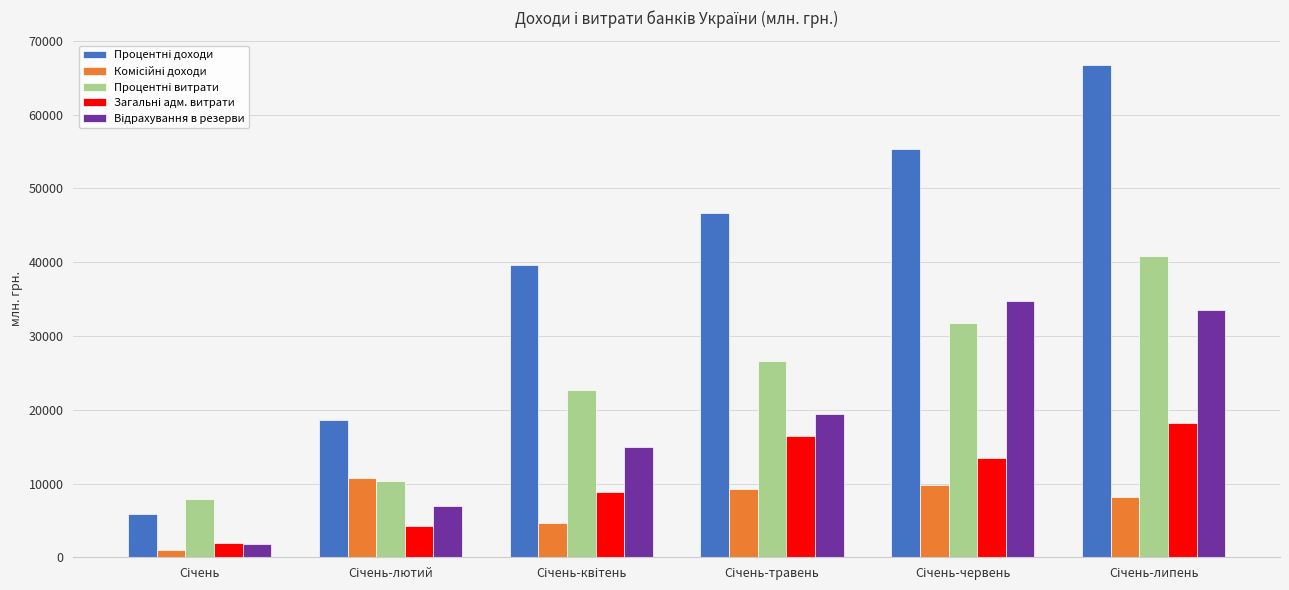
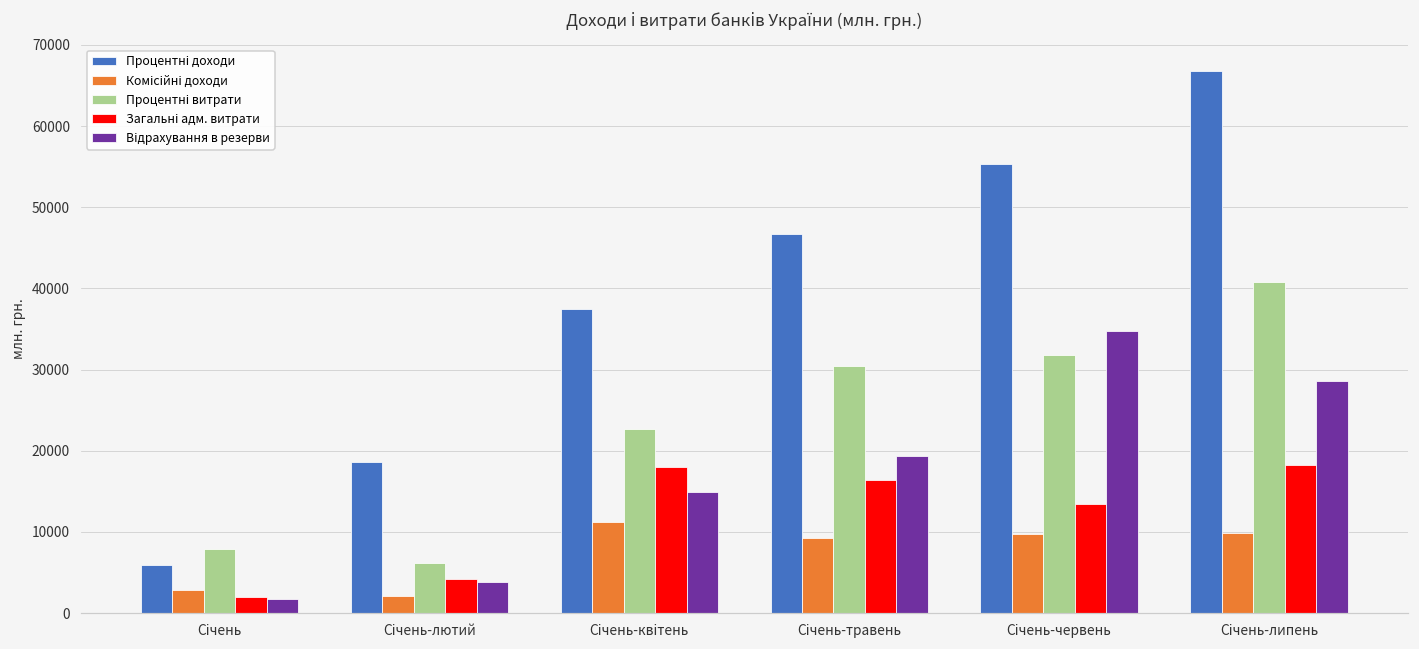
Комісійні доходи, Січень: 1000 -> 3000
Комісійні доходи, Січень-лютий: 11000 -> 2000
Процентні витрати, Січень-лютий: 10000 -> 6000
Відрахування в резерви, Січень-лютий: 7000 -> 4000
Процентні доходи, Січень-квітень: 40000 -> 37000
Комісійні доходи, Січень-квітень: 5000 -> 11000
Загальні адм. витрати, Січень-квітень: 9000 -> 18000
Процентні витрати, Січень-травень: 27000 -> 30000
Комісійні доходи, Січень-липень: 8000 -> 10000
Відрахування в резерви, Січень-липень: 34000 -> 29000
